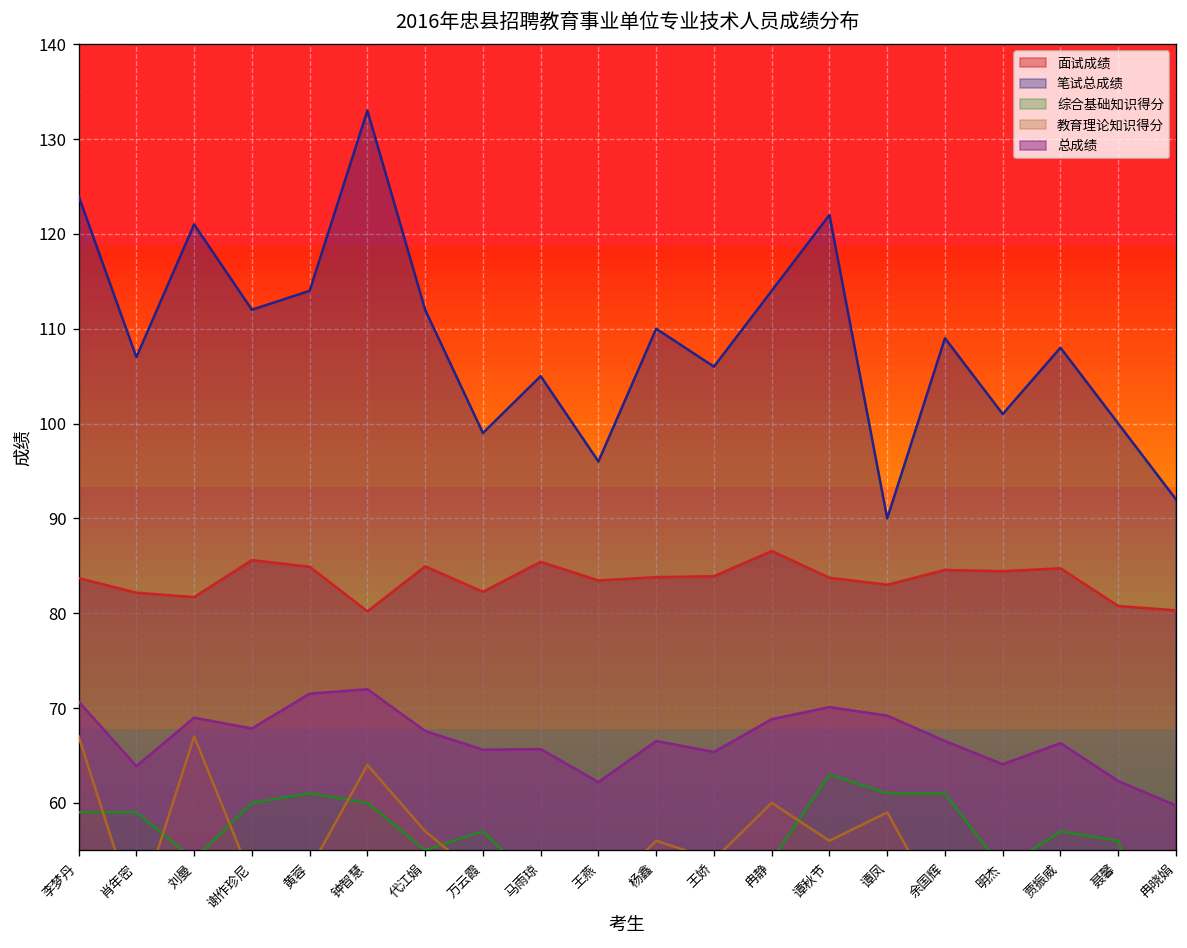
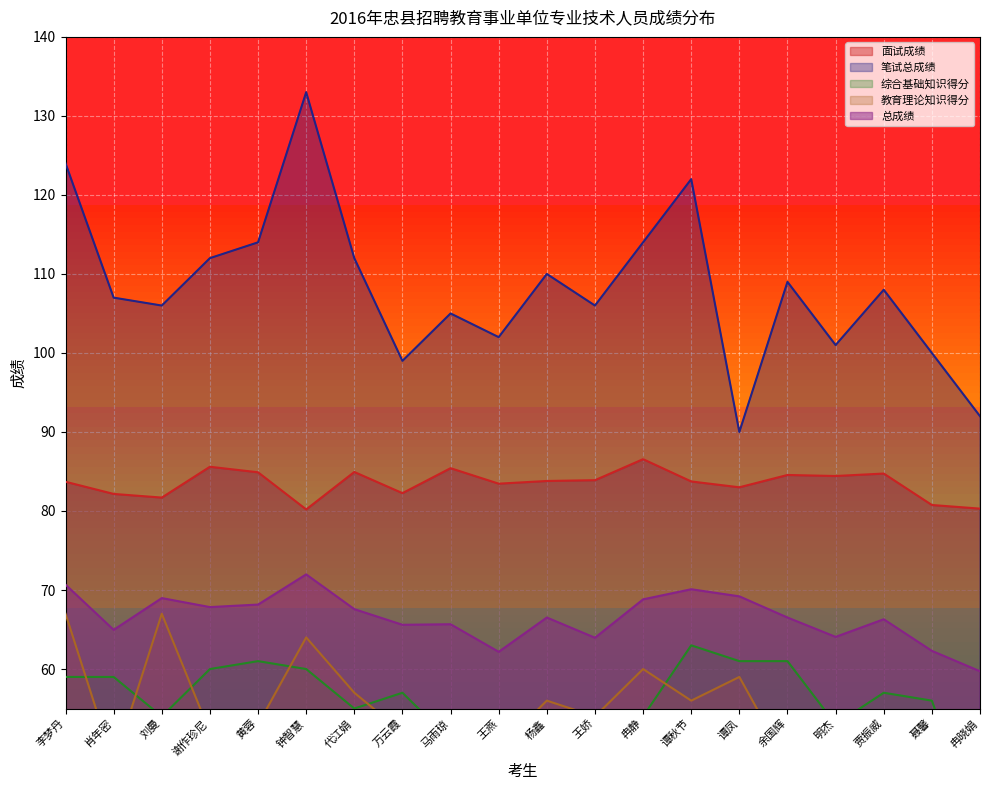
总成绩, 肖年密: 64 -> 65
笔试总成绩, 刘曼: 121 -> 106
总成绩, 黄蓉: 72 -> 68
笔试总成绩, 王燕: 96 -> 102
总成绩, 王娇: 65 -> 64
